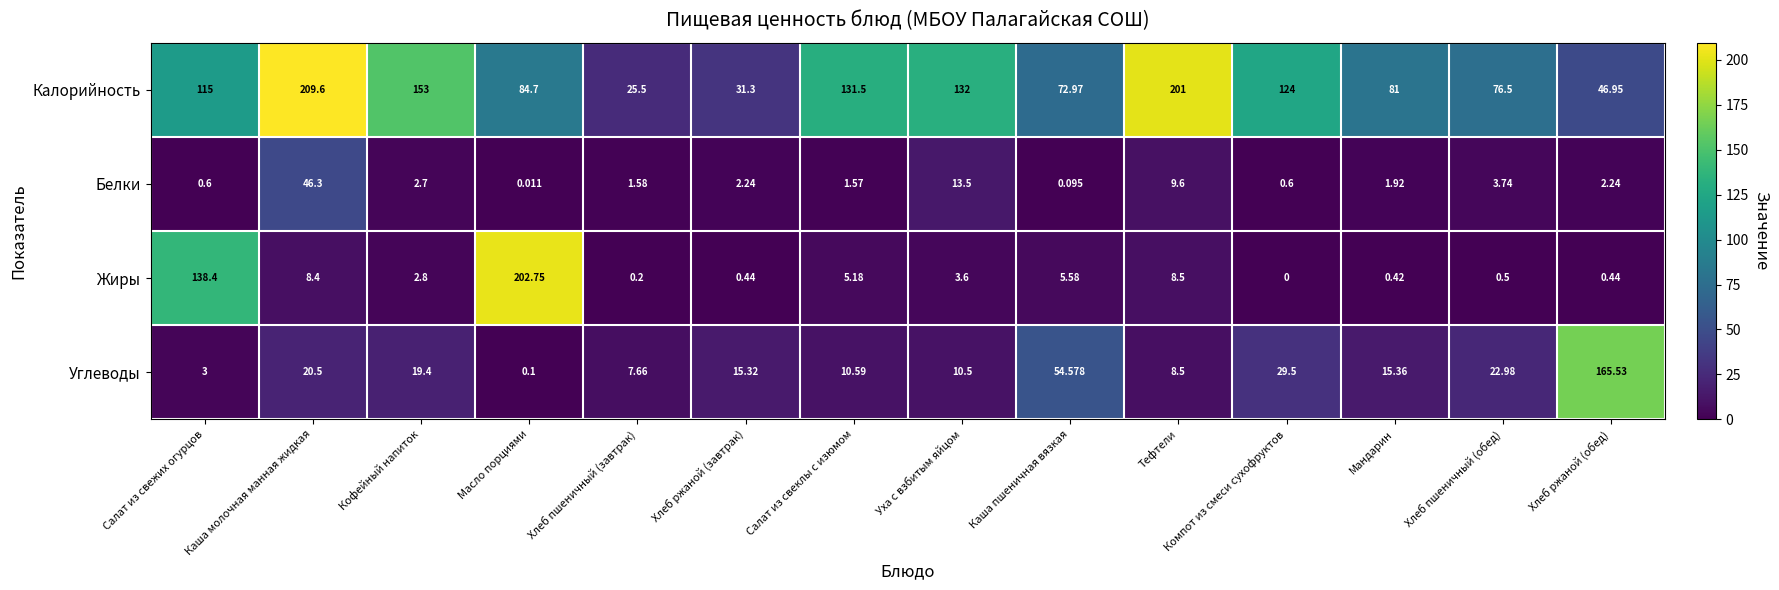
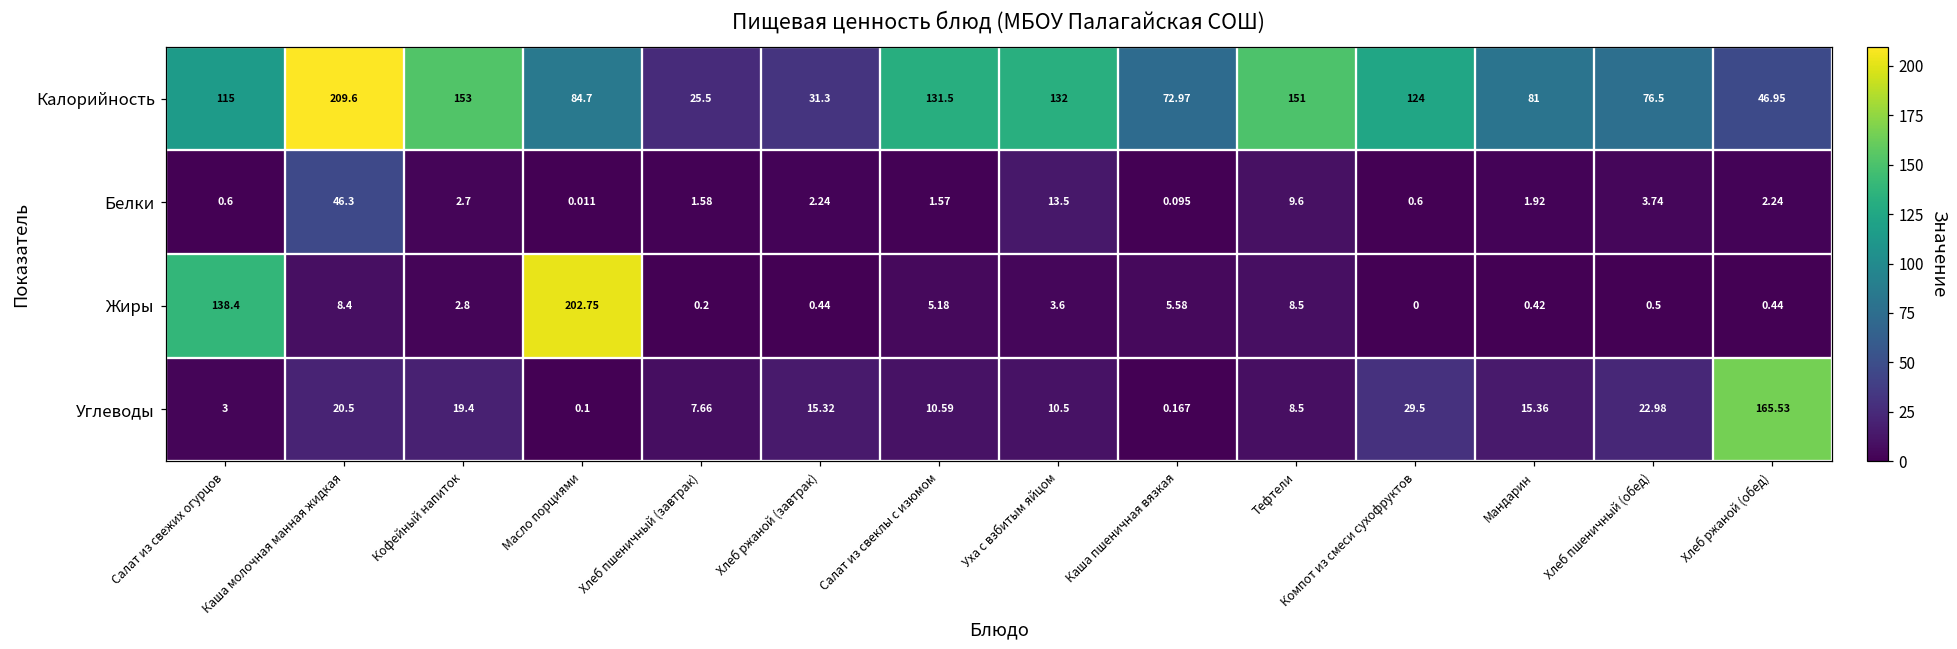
Калорийность, Тефтели: 201 -> 151
Углеводы, Каша пшеничная вязкая: 54.578 -> 0.167
